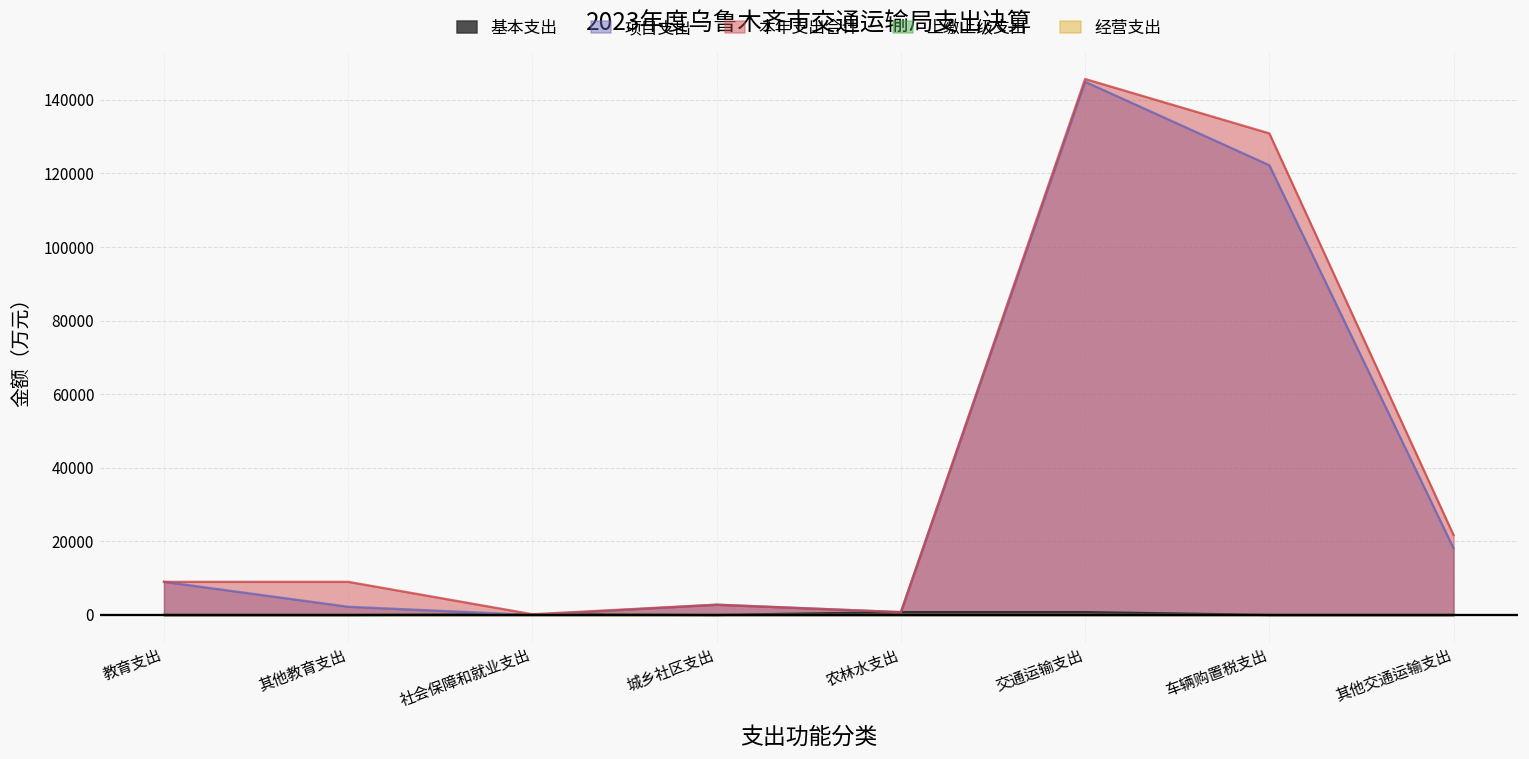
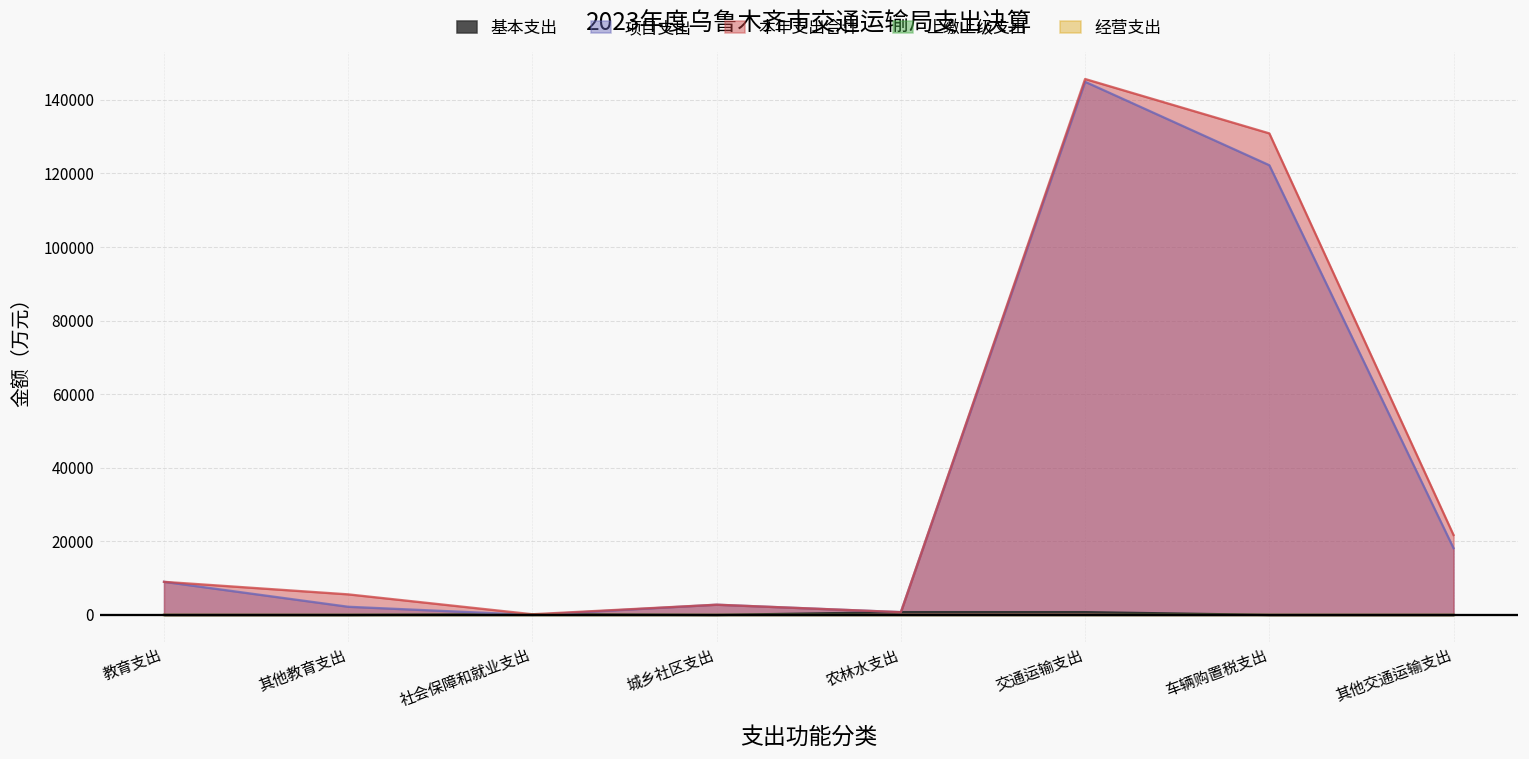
本年支出合计, 其他教育支出: 9000 -> 6000
